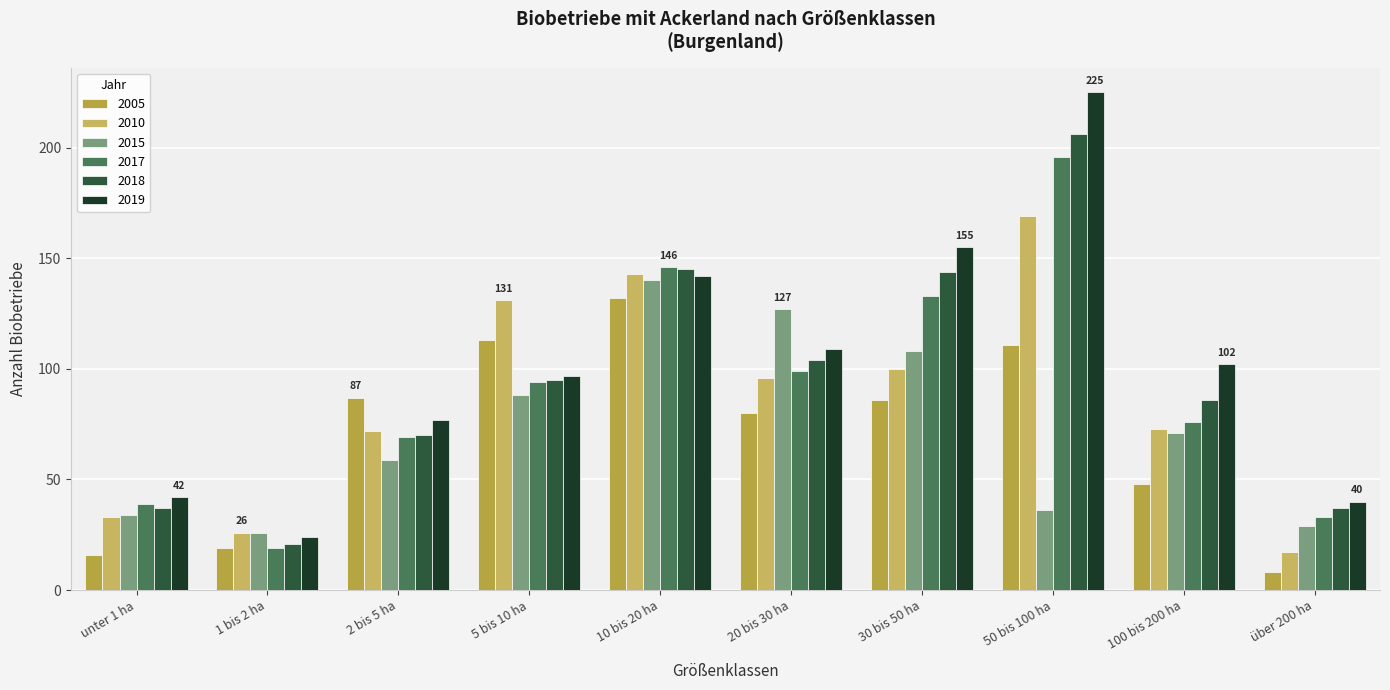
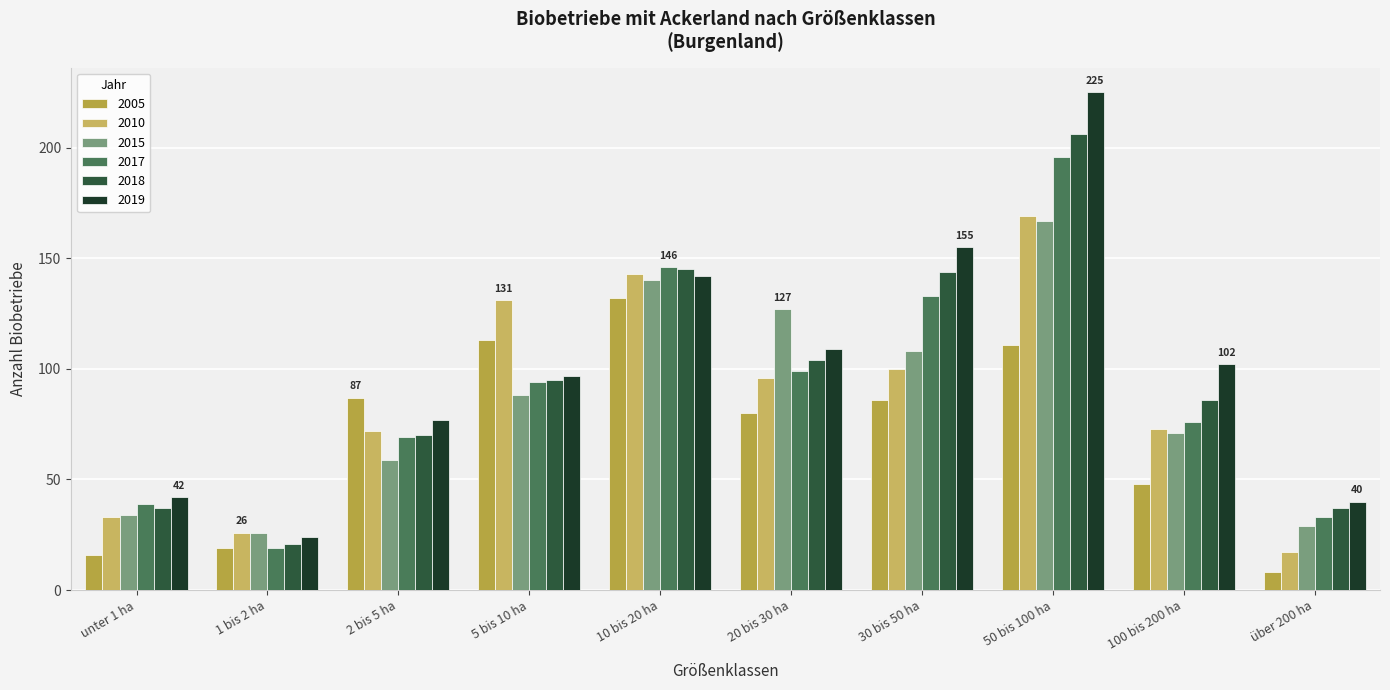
2015, 50 bis 100 ha: 36 -> 167
